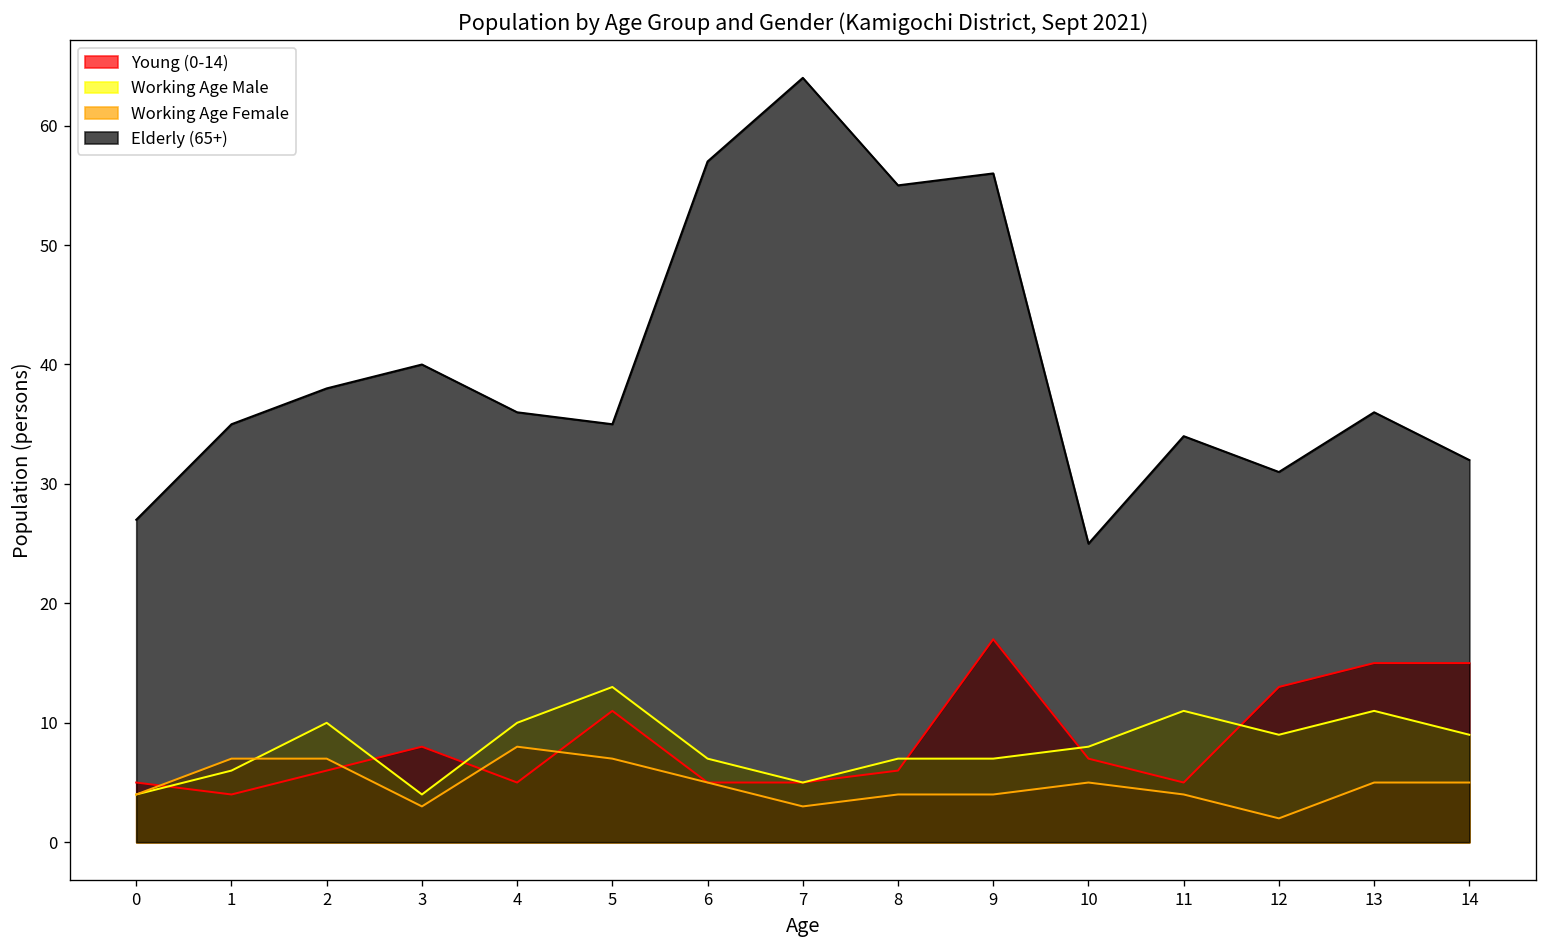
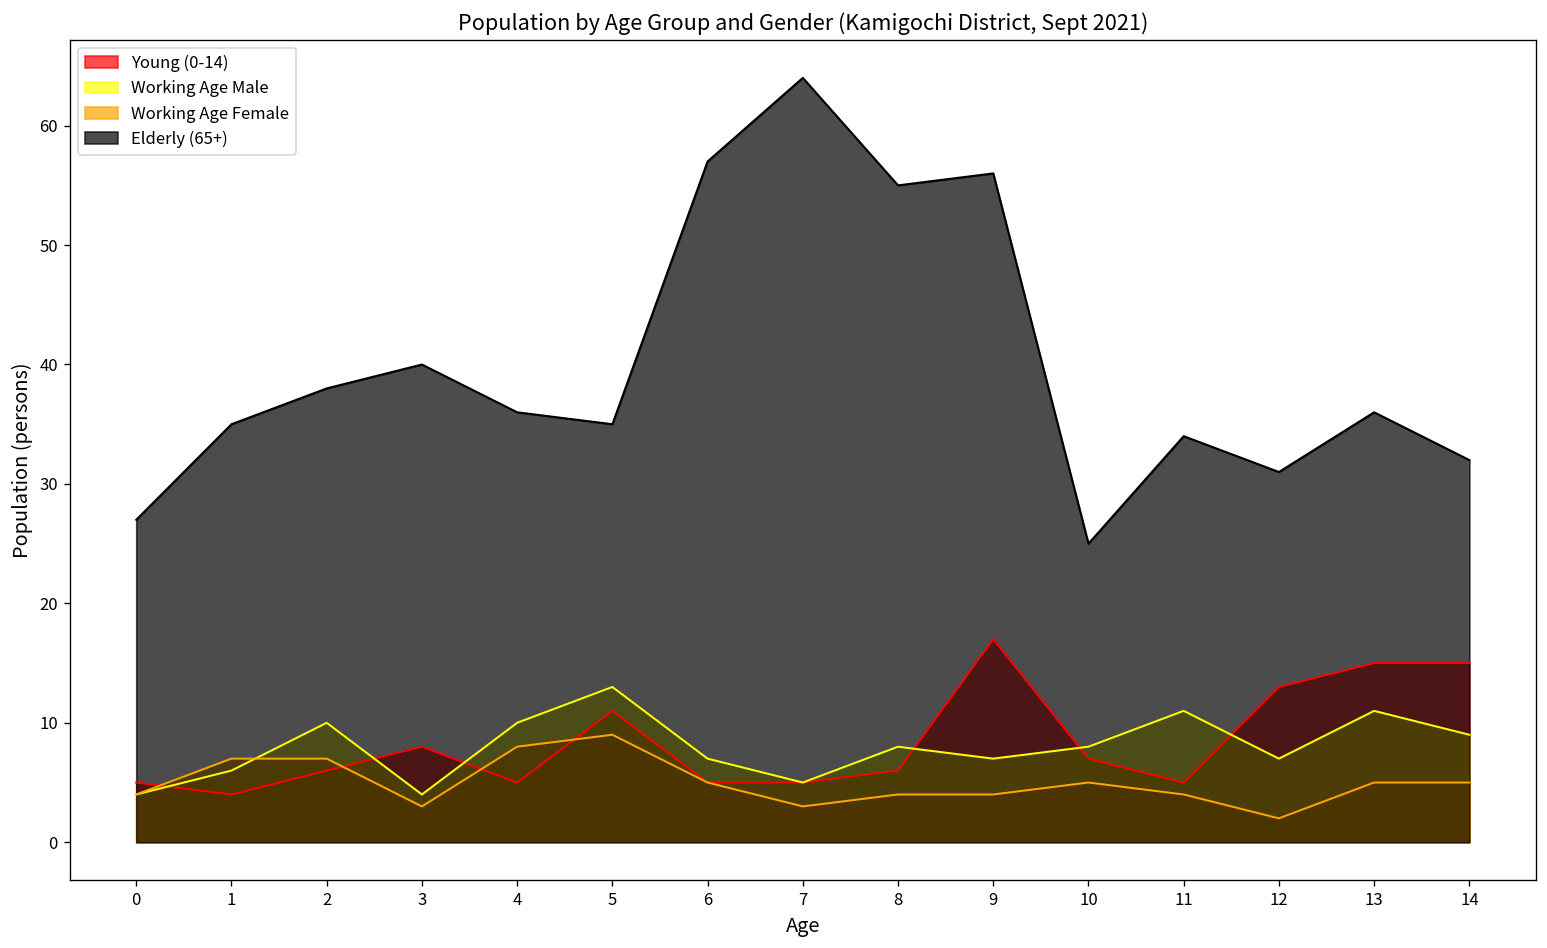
Working Age Female, 5: 7 -> 9
Working Age Male, 8: 7 -> 8
Working Age Male, 12: 9 -> 7
